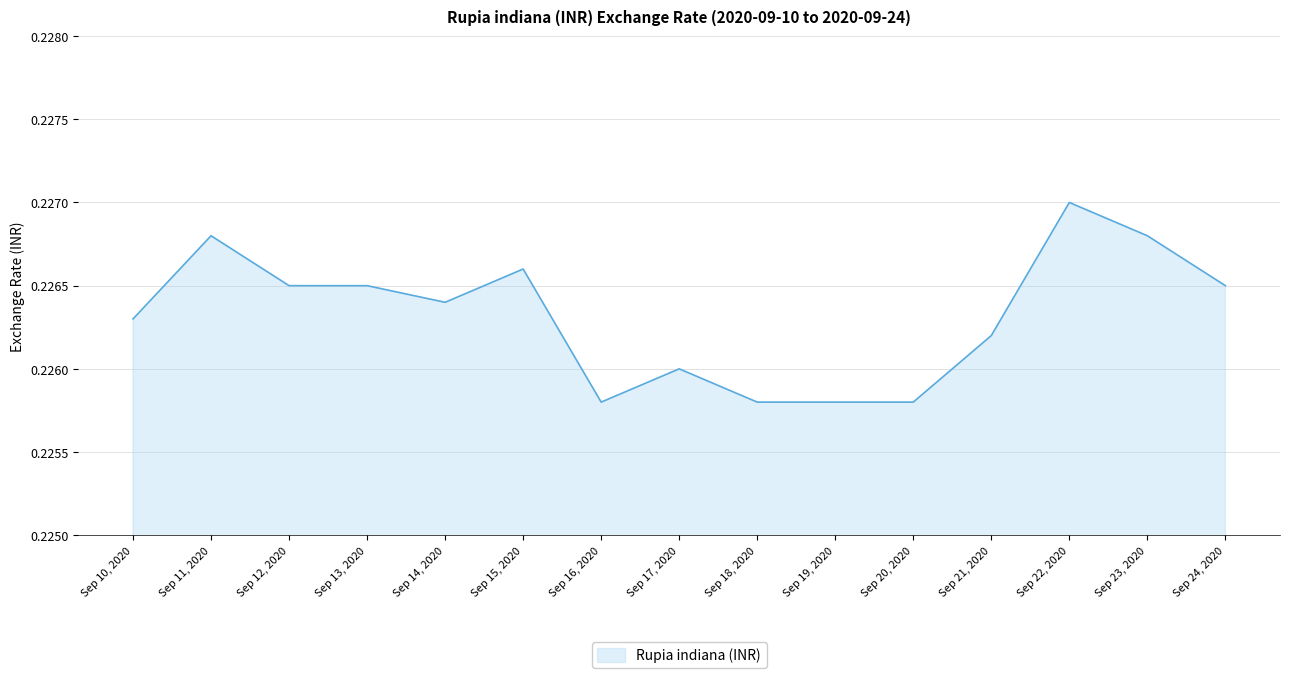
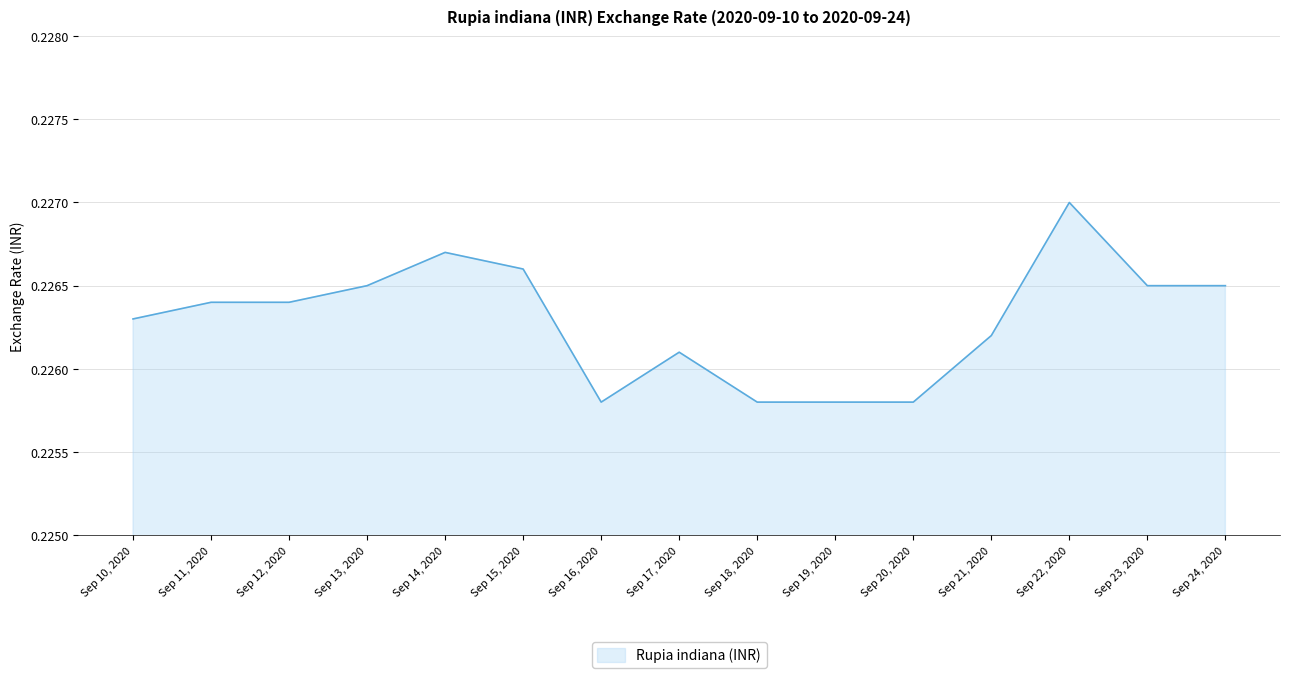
Sep 11, 2020: 0.2268 -> 0.2264
Sep 12, 2020: 0.2265 -> 0.2264
Sep 14, 2020: 0.2264 -> 0.2267
Sep 17, 2020: 0.2260 -> 0.2261
Sep 23, 2020: 0.2268 -> 0.2265
